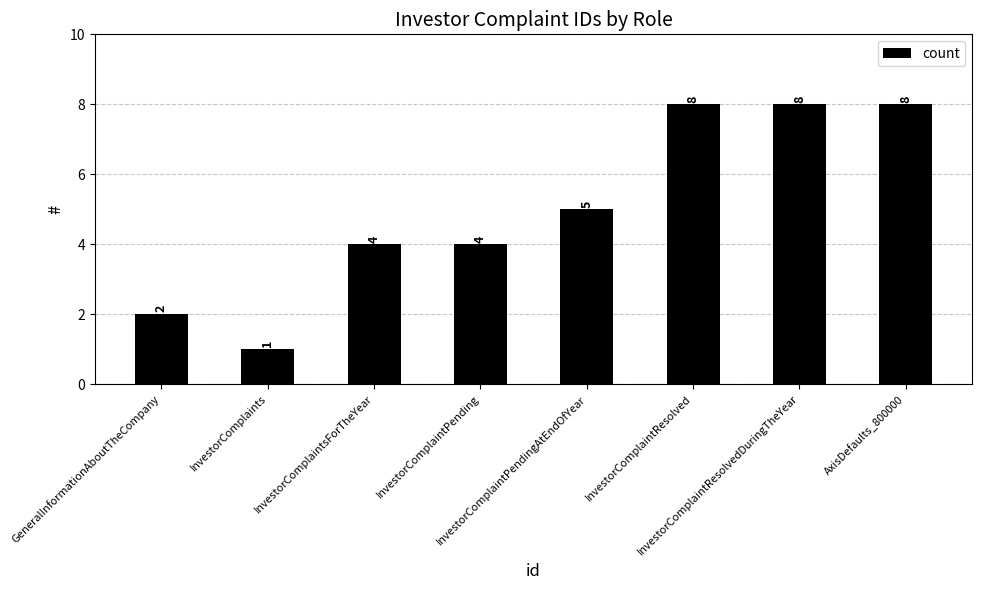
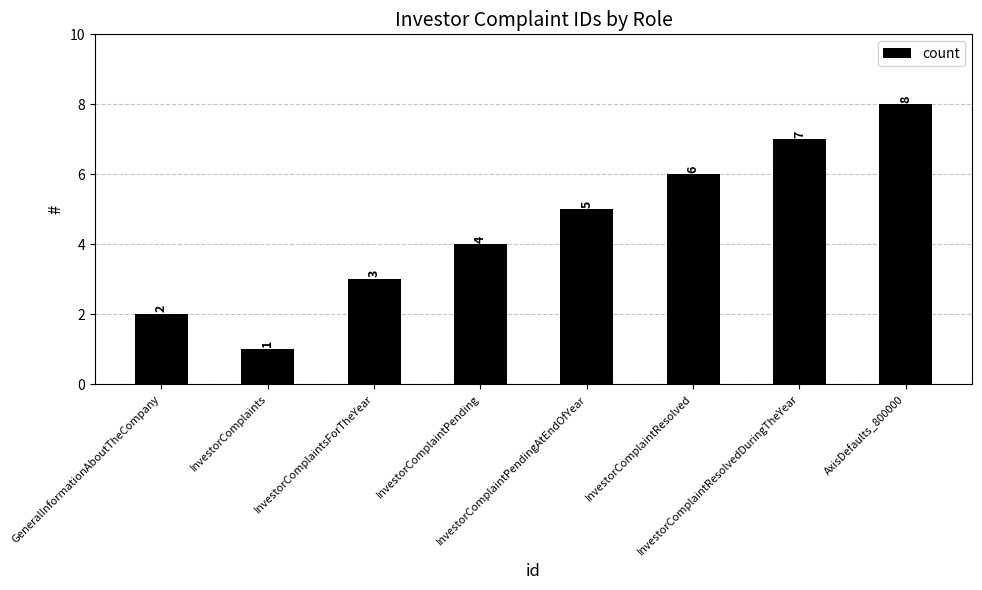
InvestorComplaintsForTheYear: 4 -> 3
InvestorComplaintResolved: 8 -> 6
InvestorComplaintResolvedDuringTheYear: 8 -> 7
